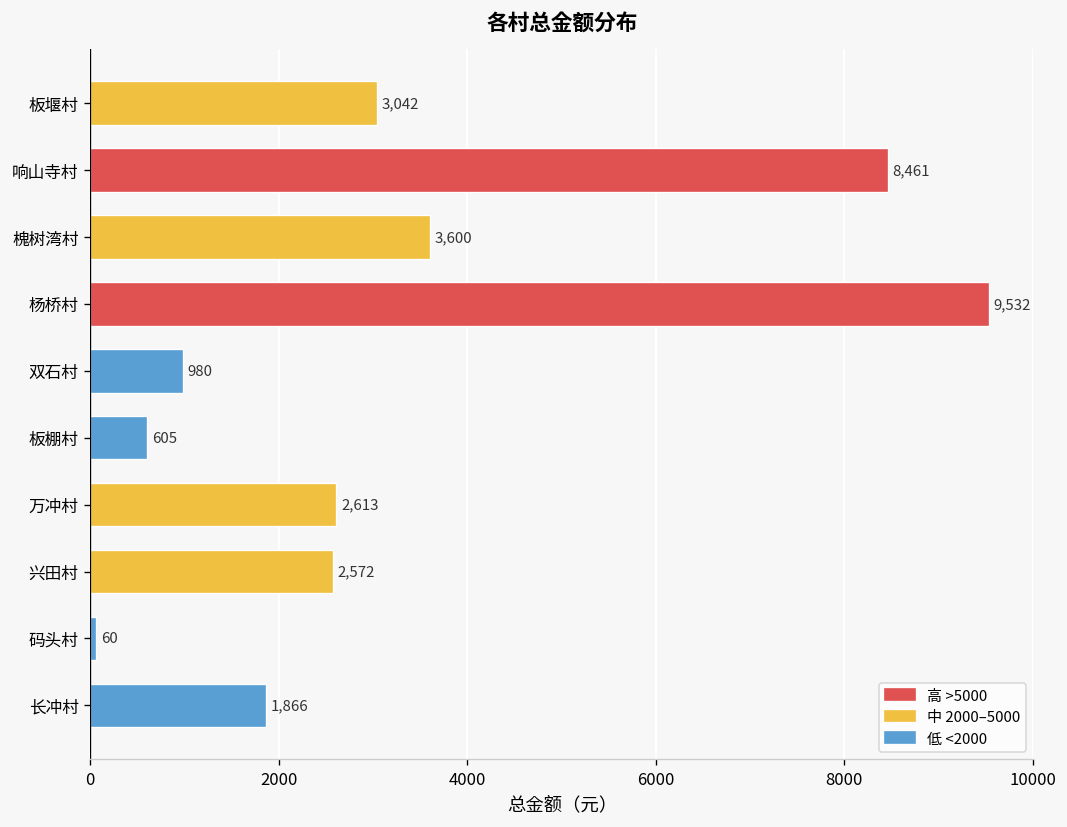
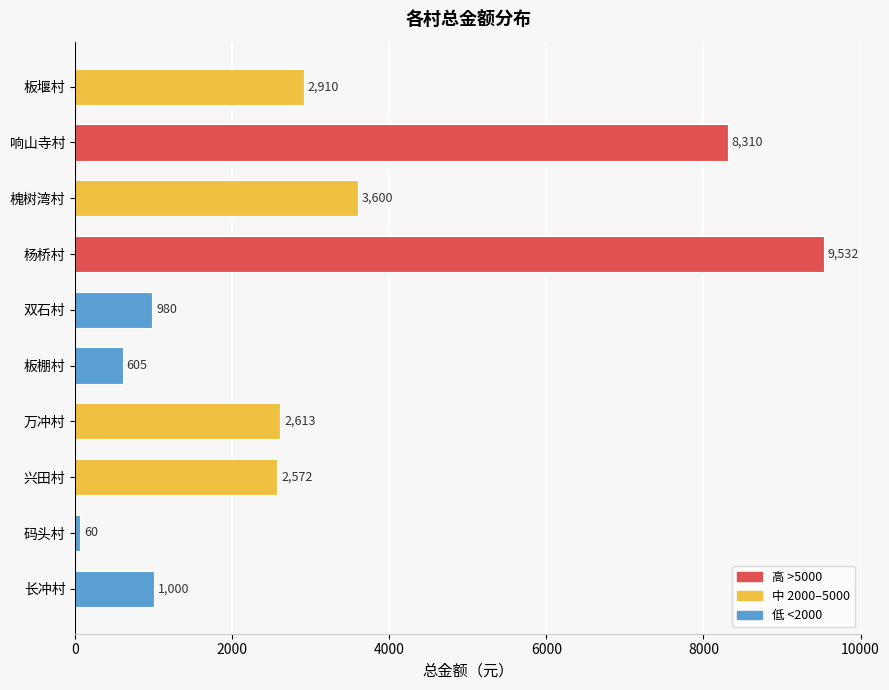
板堰村: 3,042 -> 2,910
响山寺村: 8,461 -> 8,310
长冲村: 1,866 -> 1,000
